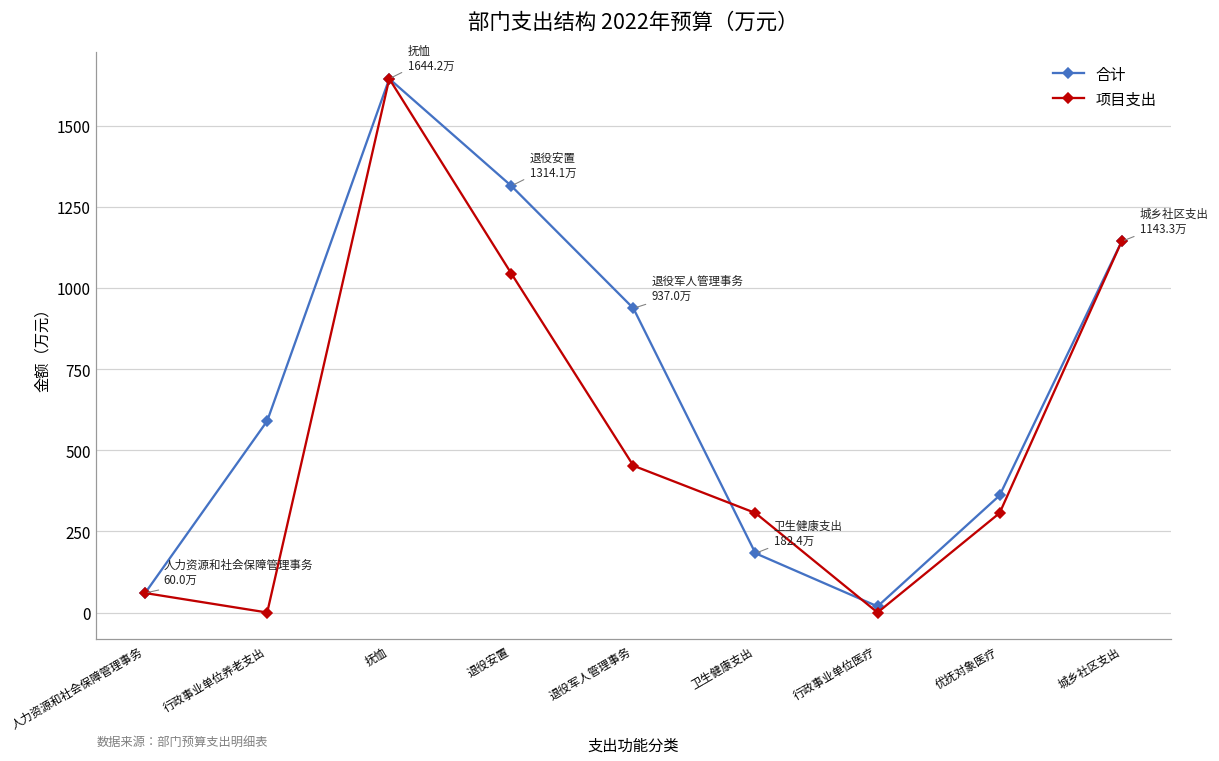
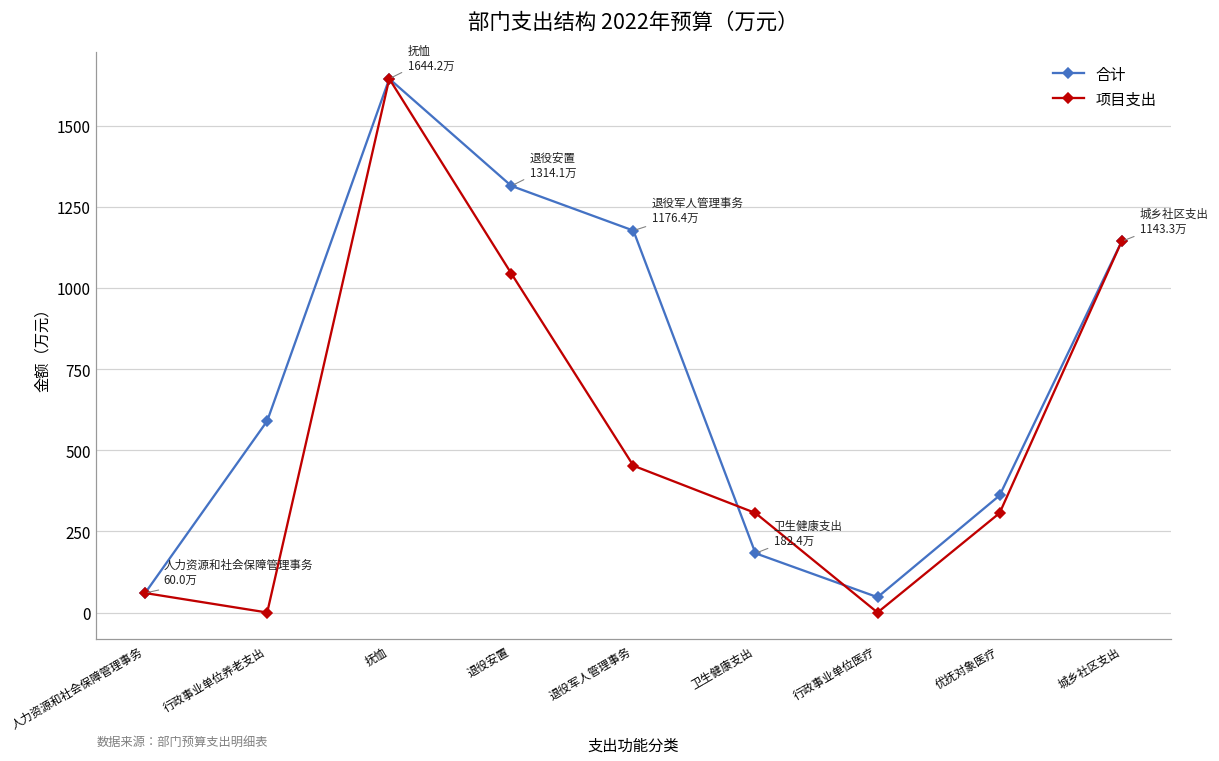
合计, 退役军人管理事务: 937.0万 -> 1176.4万
合计, 行政事业单位医疗: 20 -> 50
